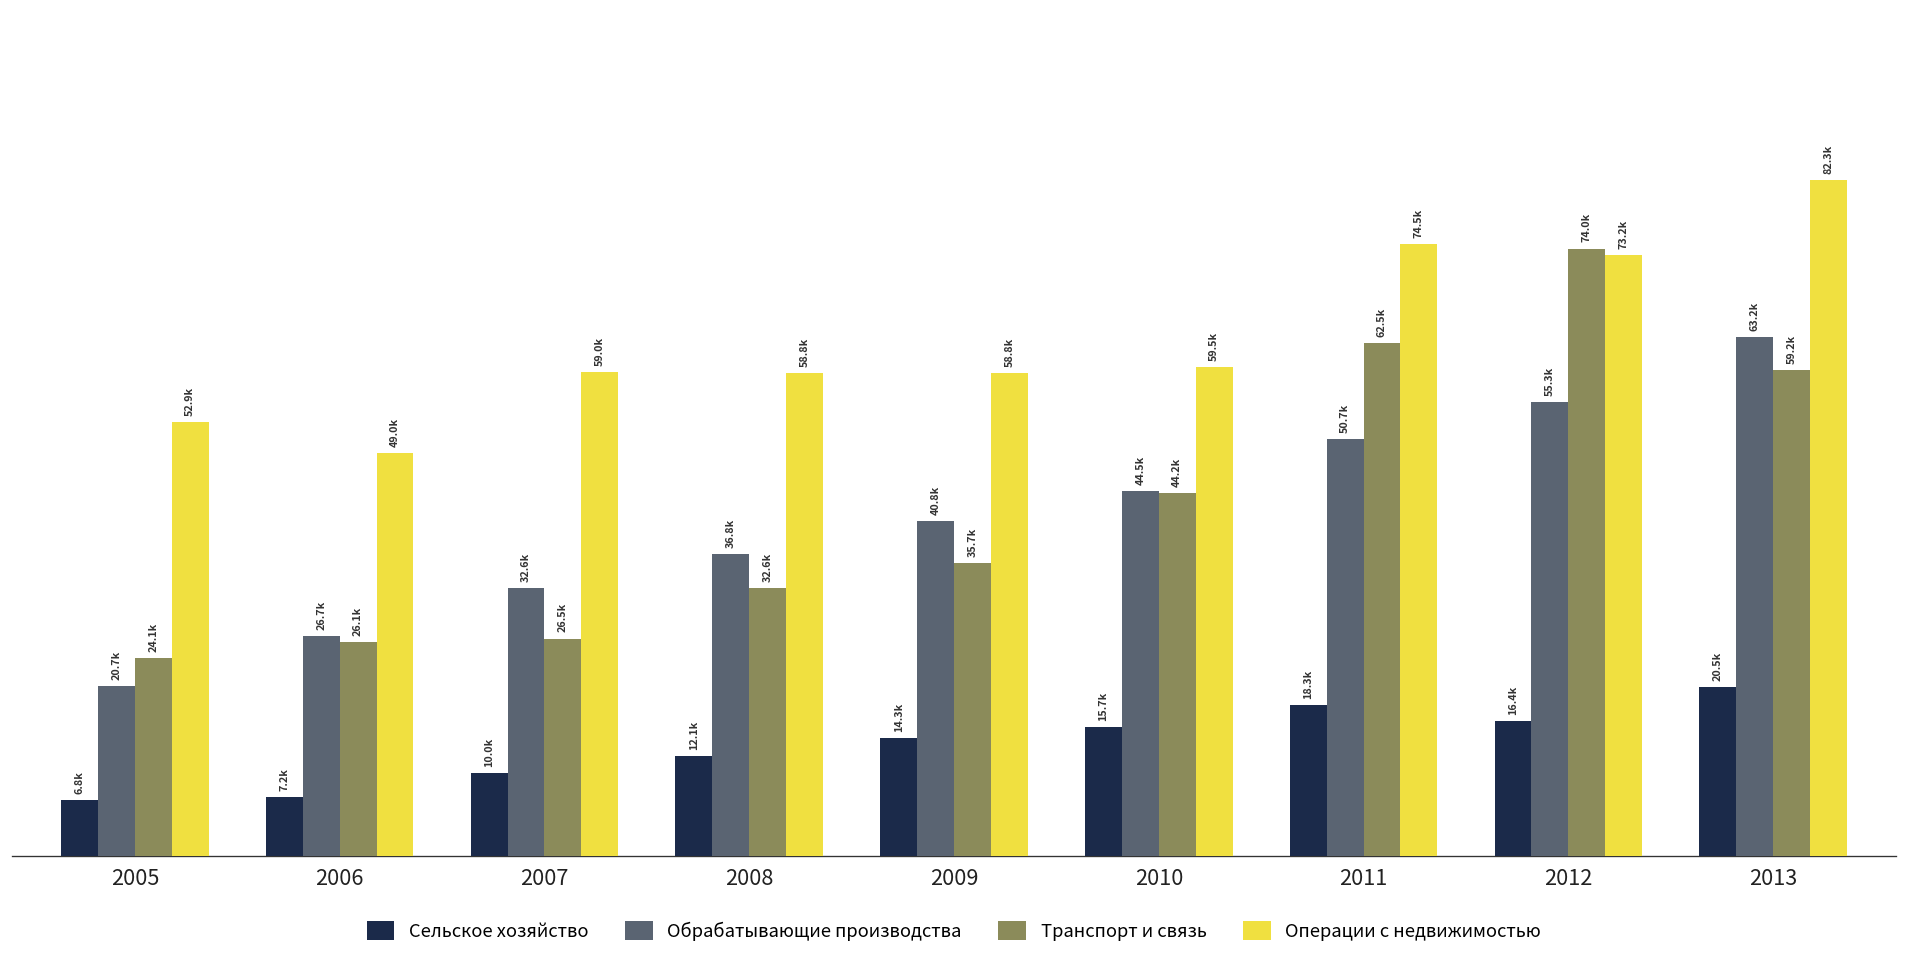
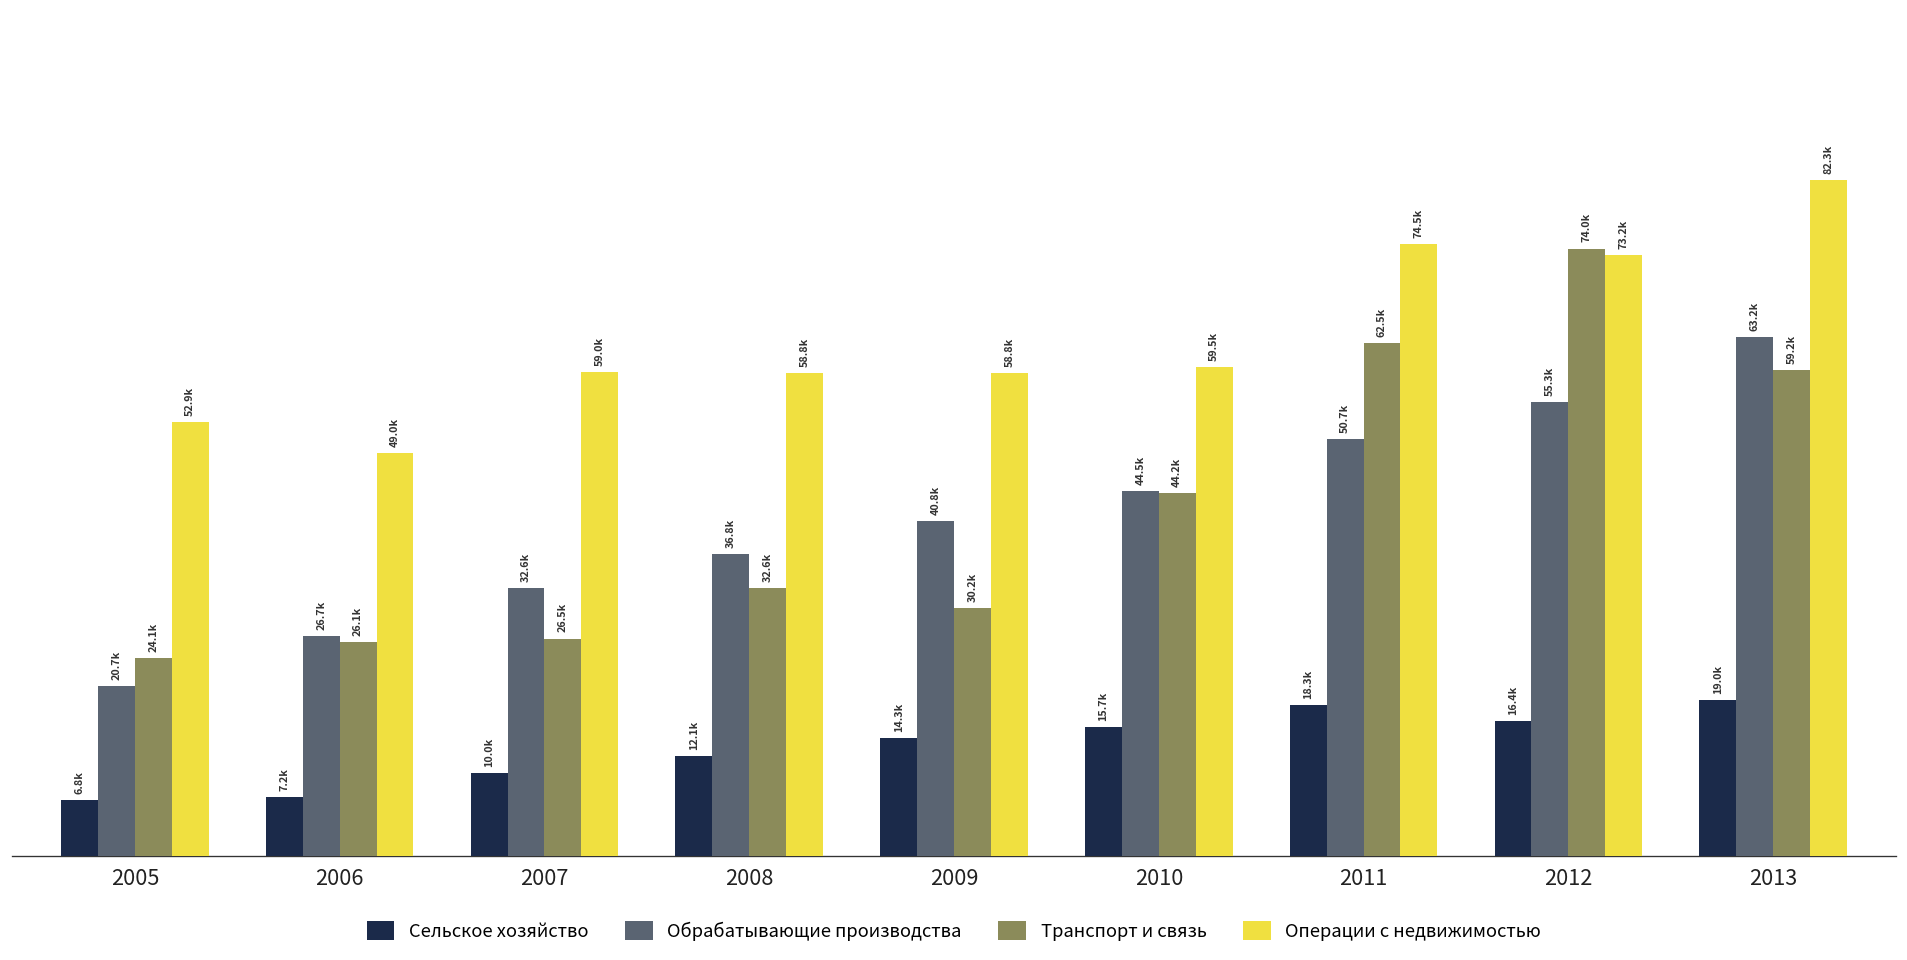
Транспорт и связь, 2009: 35.7k -> 30.2k
Сельское хозяйство, 2013: 20.5k -> 19.0k
